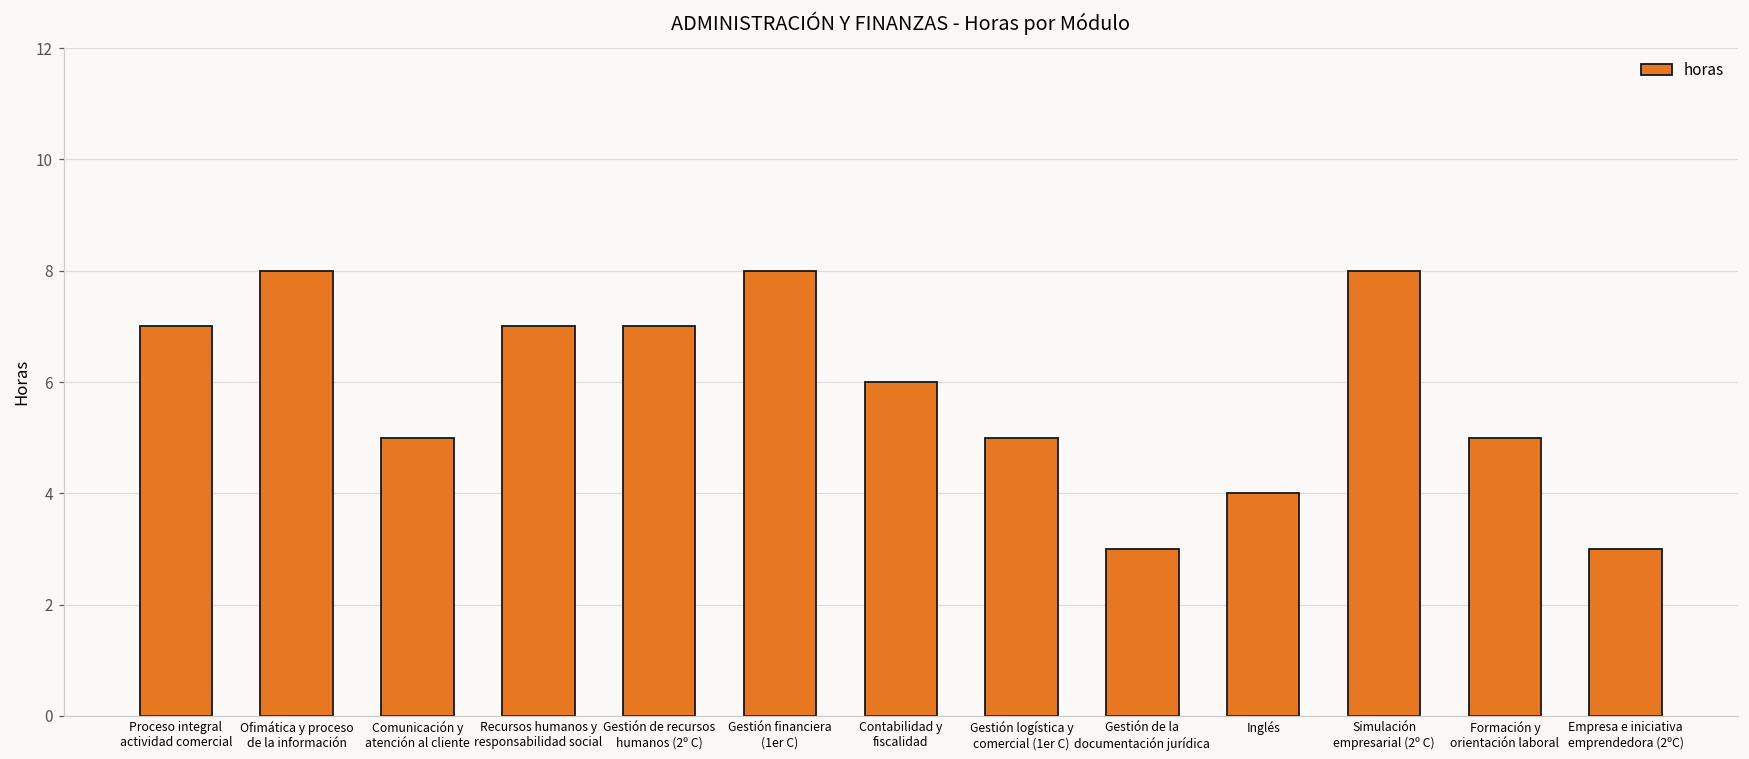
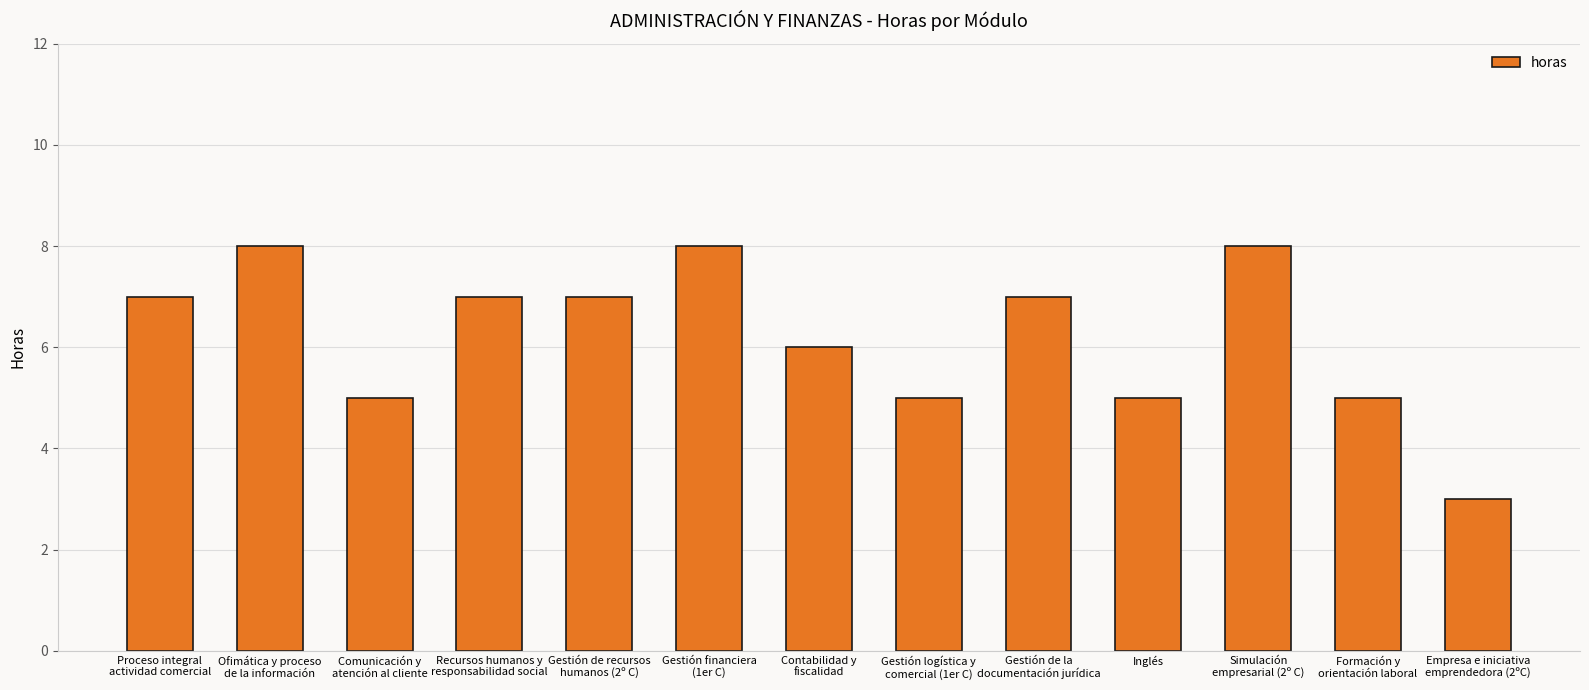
Gestión de la documentación jurídica: 3 -> 7
Inglés: 4 -> 5
